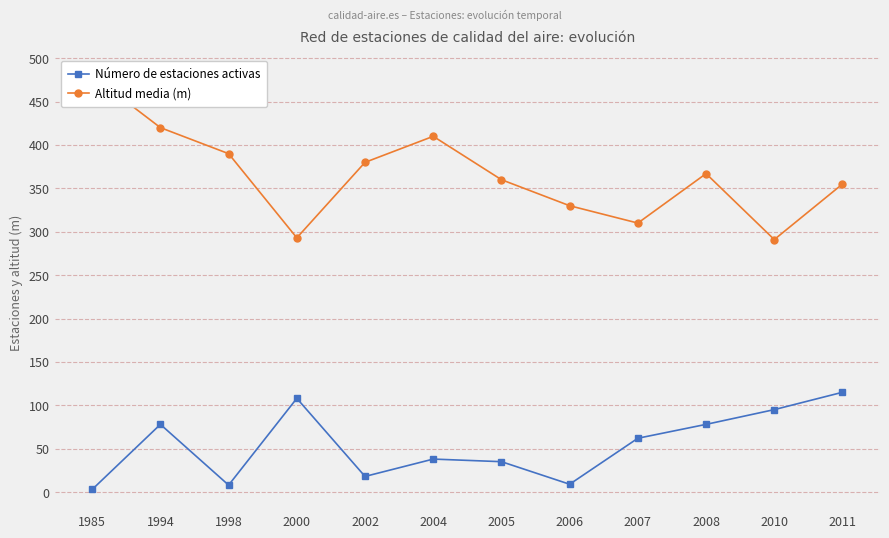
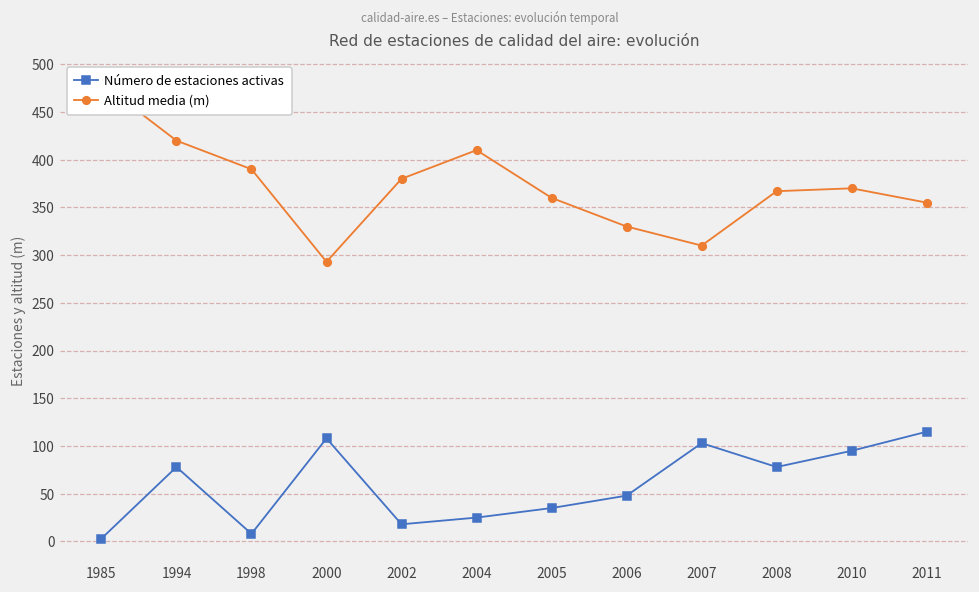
Número de estaciones activas, 2004: 40 -> 30
Número de estaciones activas, 2006: 10 -> 50
Número de estaciones activas, 2007: 60 -> 100
Altitud media (m), 2010: 290 -> 370
